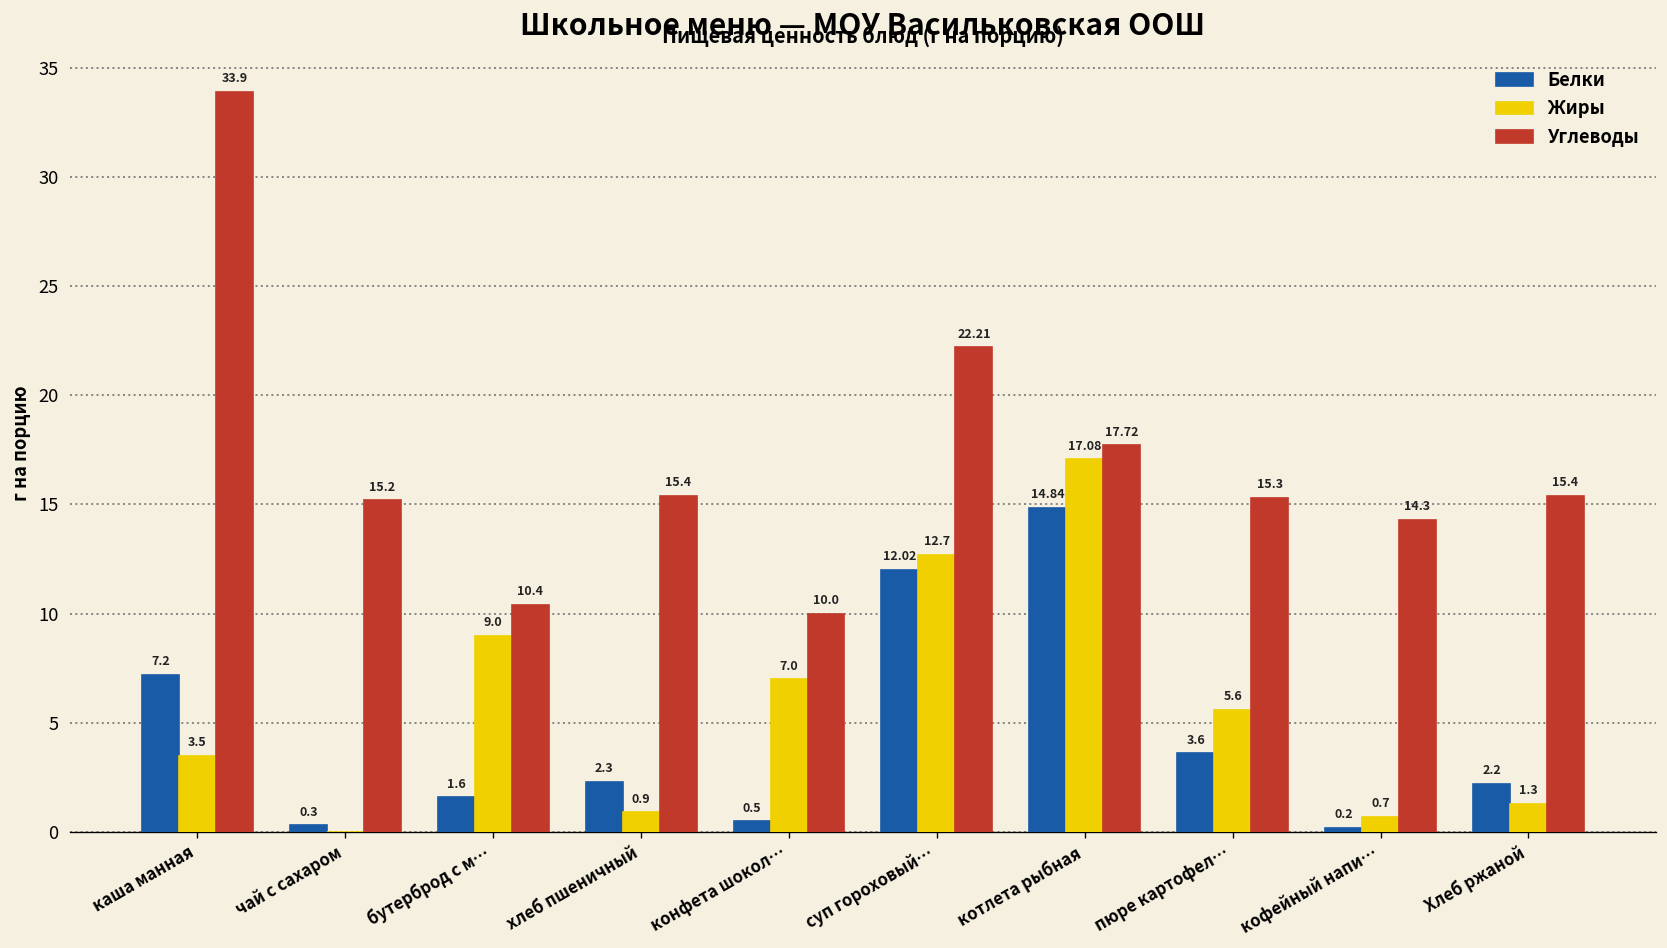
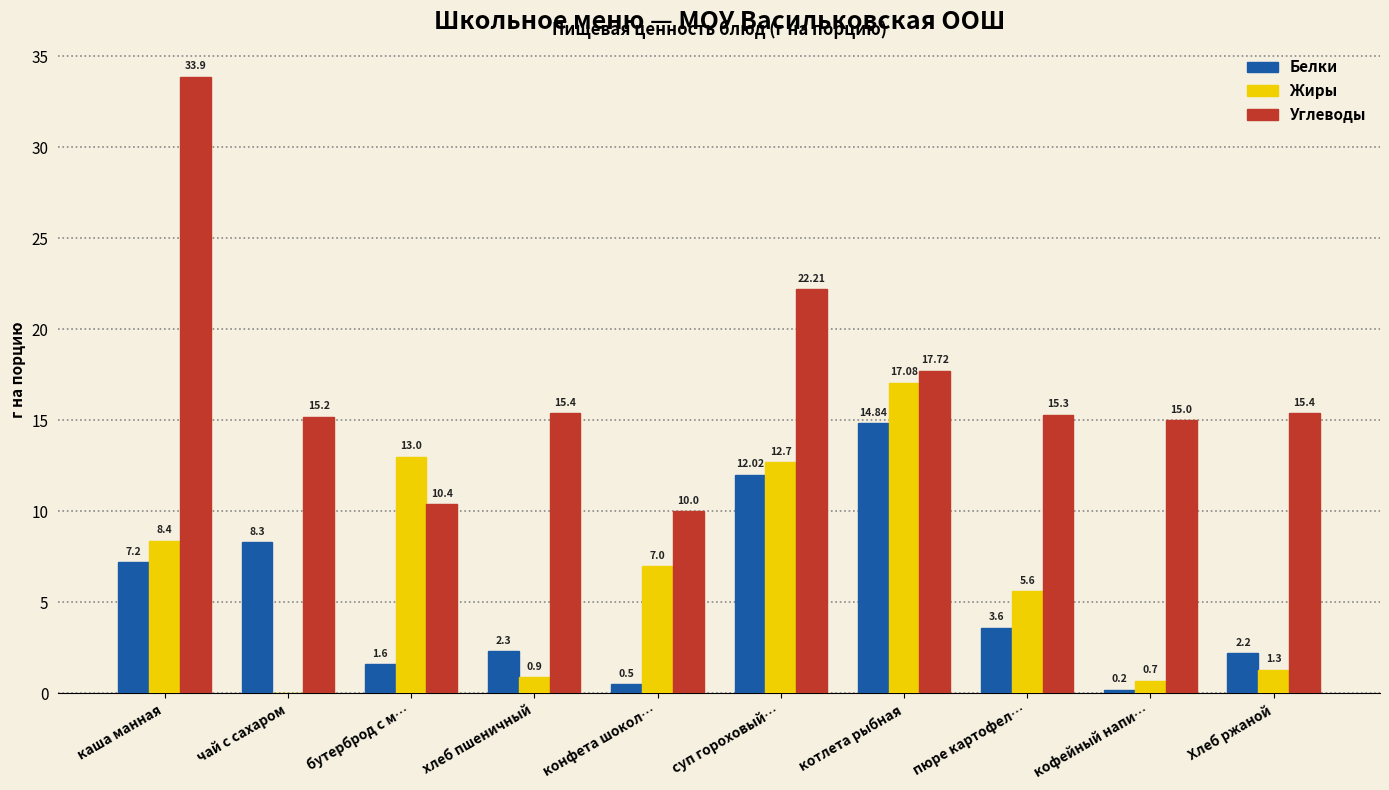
Жиры, каша манная: 3.5 -> 8.4
Белки, чай с сахаром: 0.3 -> 8.3
Жиры, бутерброд с м…: 9.0 -> 13.0
Углеводы, кофейный напи…: 14.3 -> 15.0
